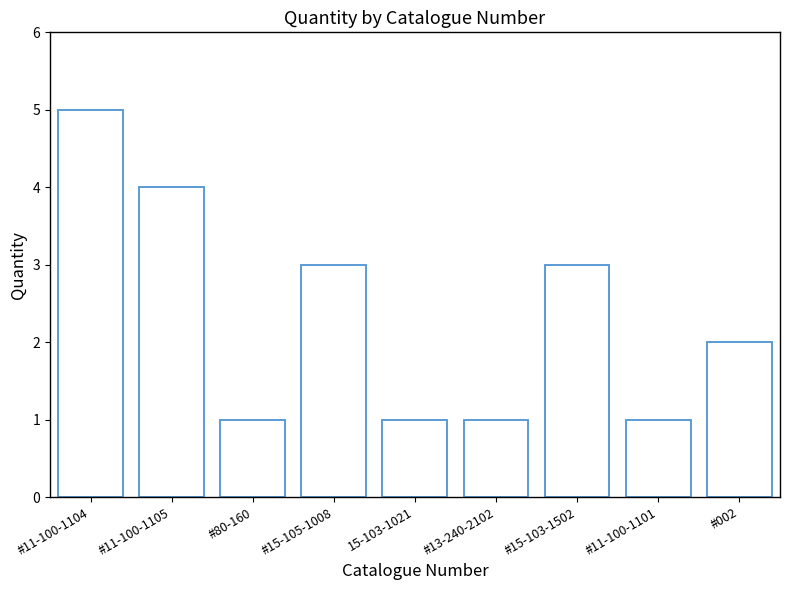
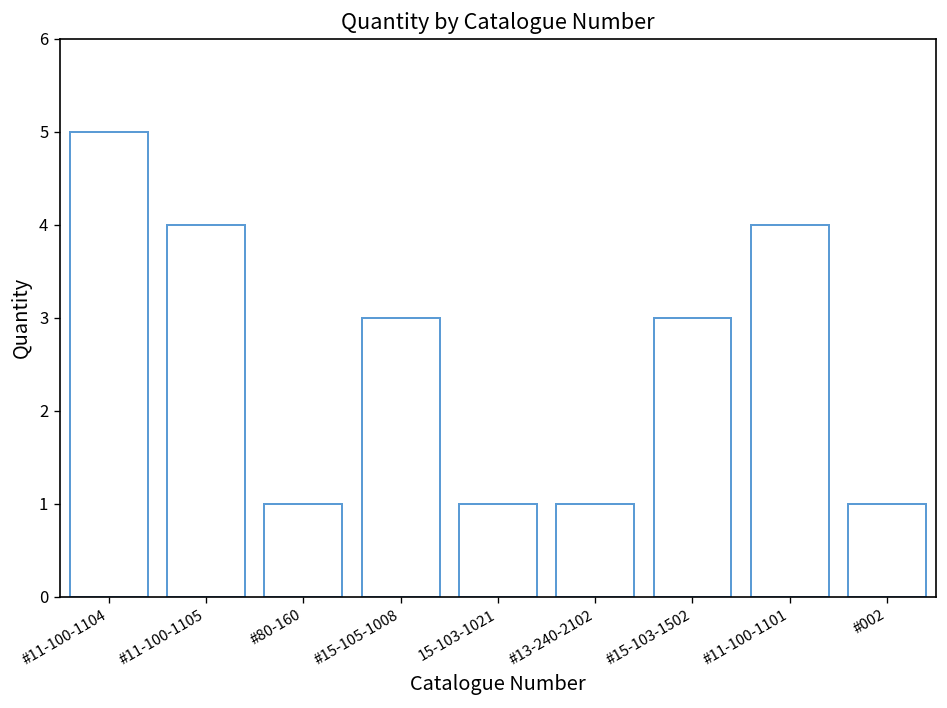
#11-100-1101: 1 -> 4
#002: 2 -> 1
